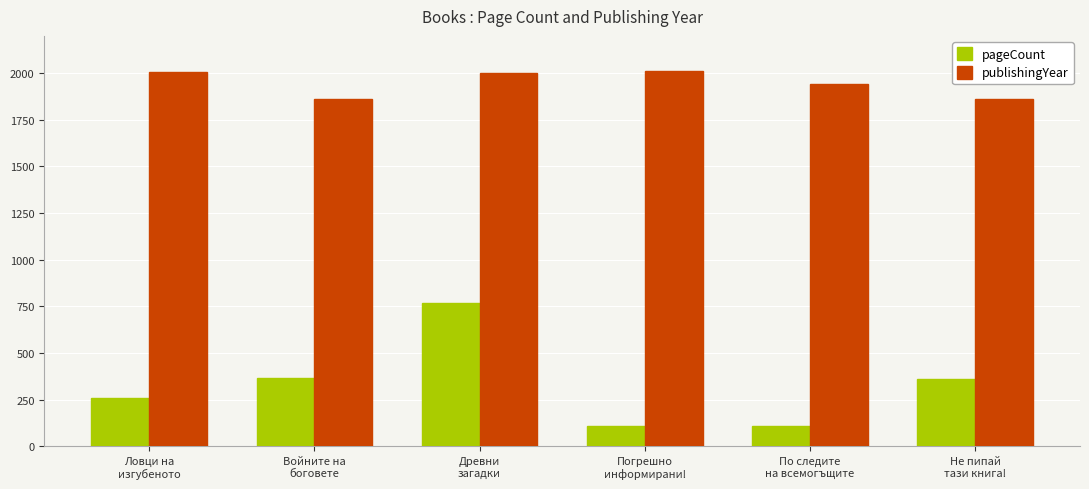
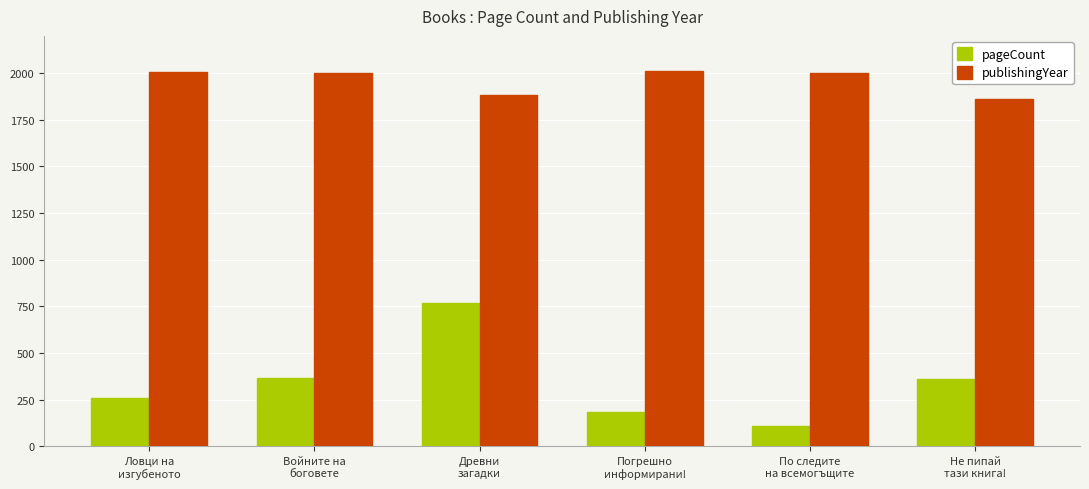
publishingYear, Войните на боговете: 1860 -> 2000
publishingYear, Древни загадки: 2000 -> 1880
pageCount, Погрешно информирани!: 110 -> 180
publishingYear, По следите на всемогъщите: 1940 -> 2000
